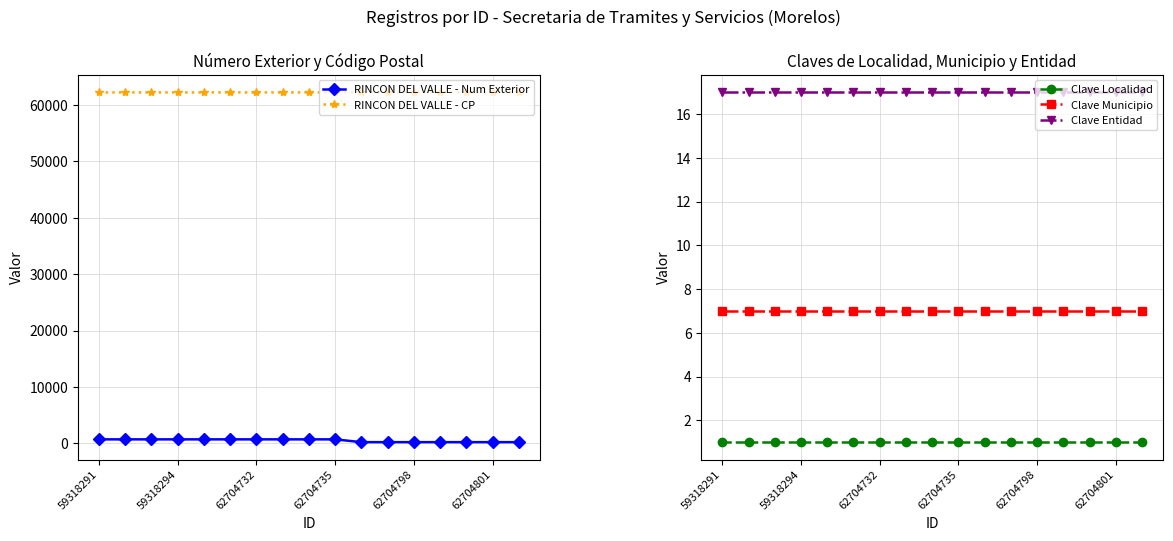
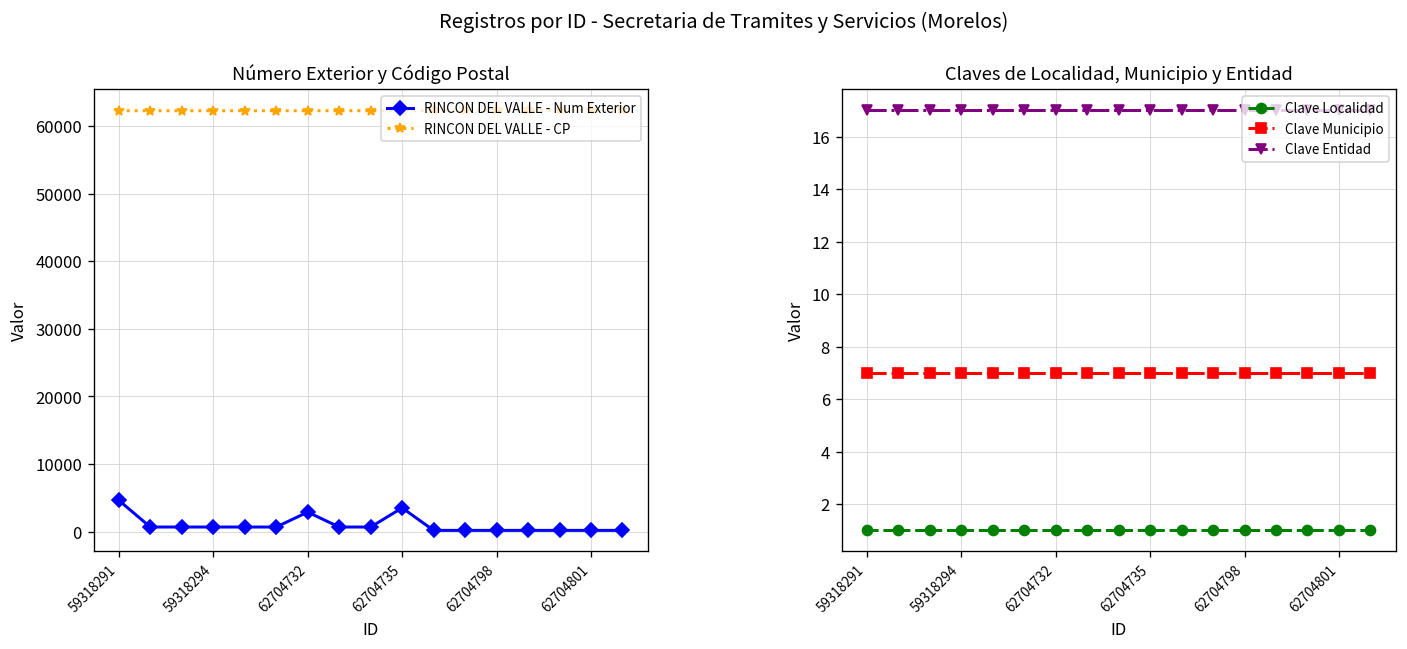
Número Exterior y Código Postal, RINCON DEL VALLE - Num Exterior, 59318291: 1000 -> 5000
Número Exterior y Código Postal, RINCON DEL VALLE - Num Exterior, 62704732: 1000 -> 3000
Número Exterior y Código Postal, RINCON DEL VALLE - Num Exterior, 62704735: 1000 -> 4000
